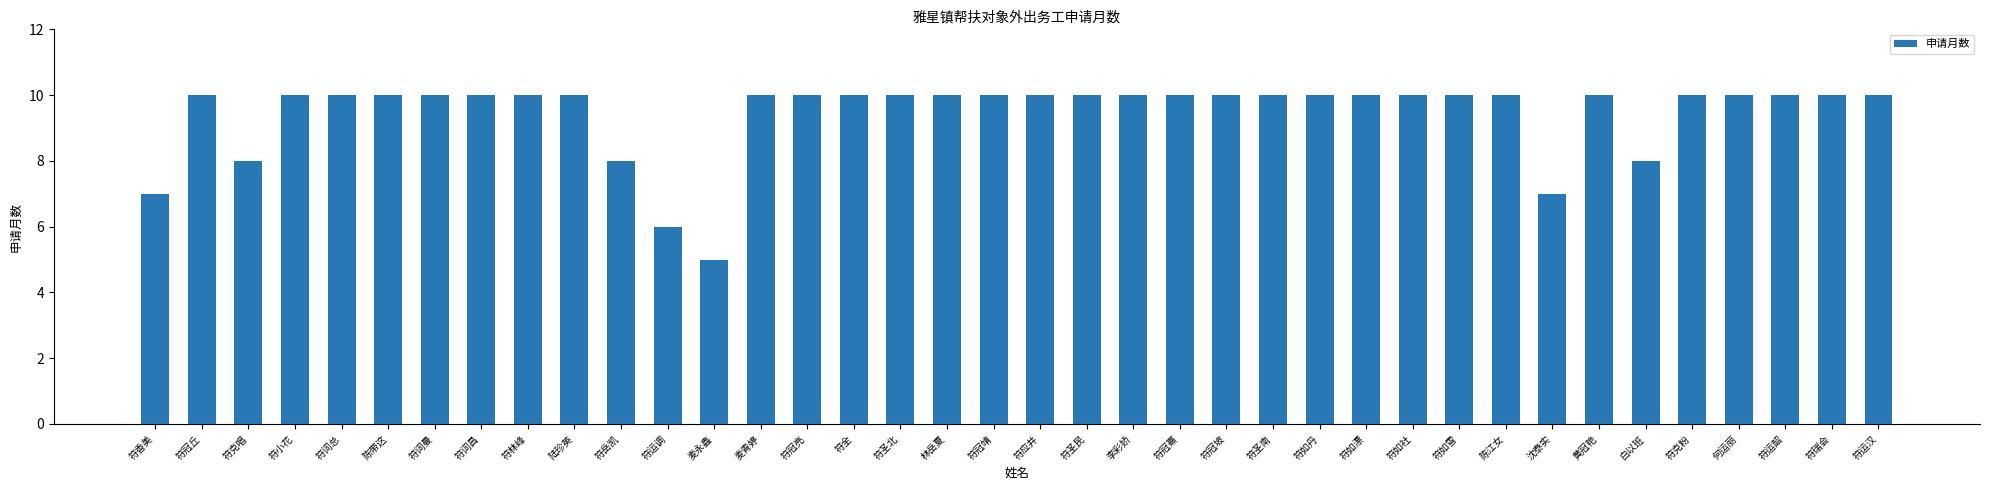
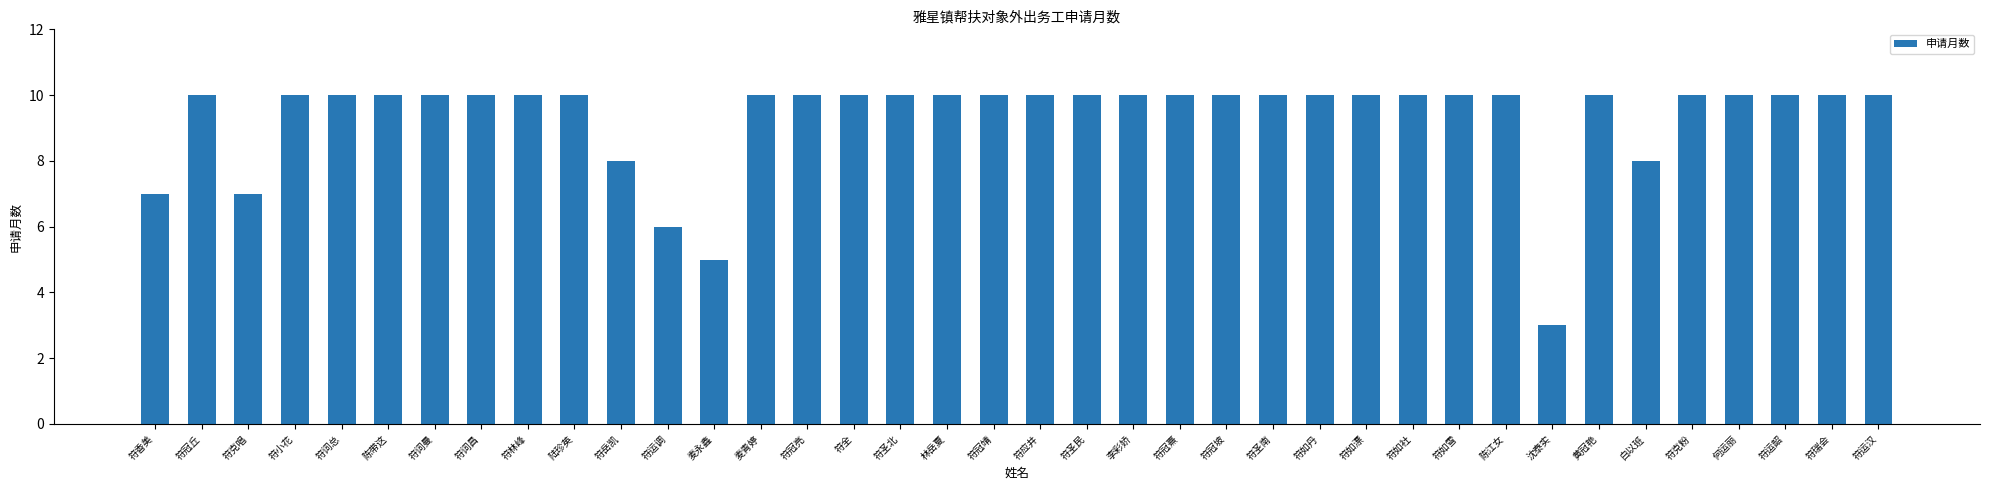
符克唱: 8 -> 7
沈泰实: 7 -> 3
